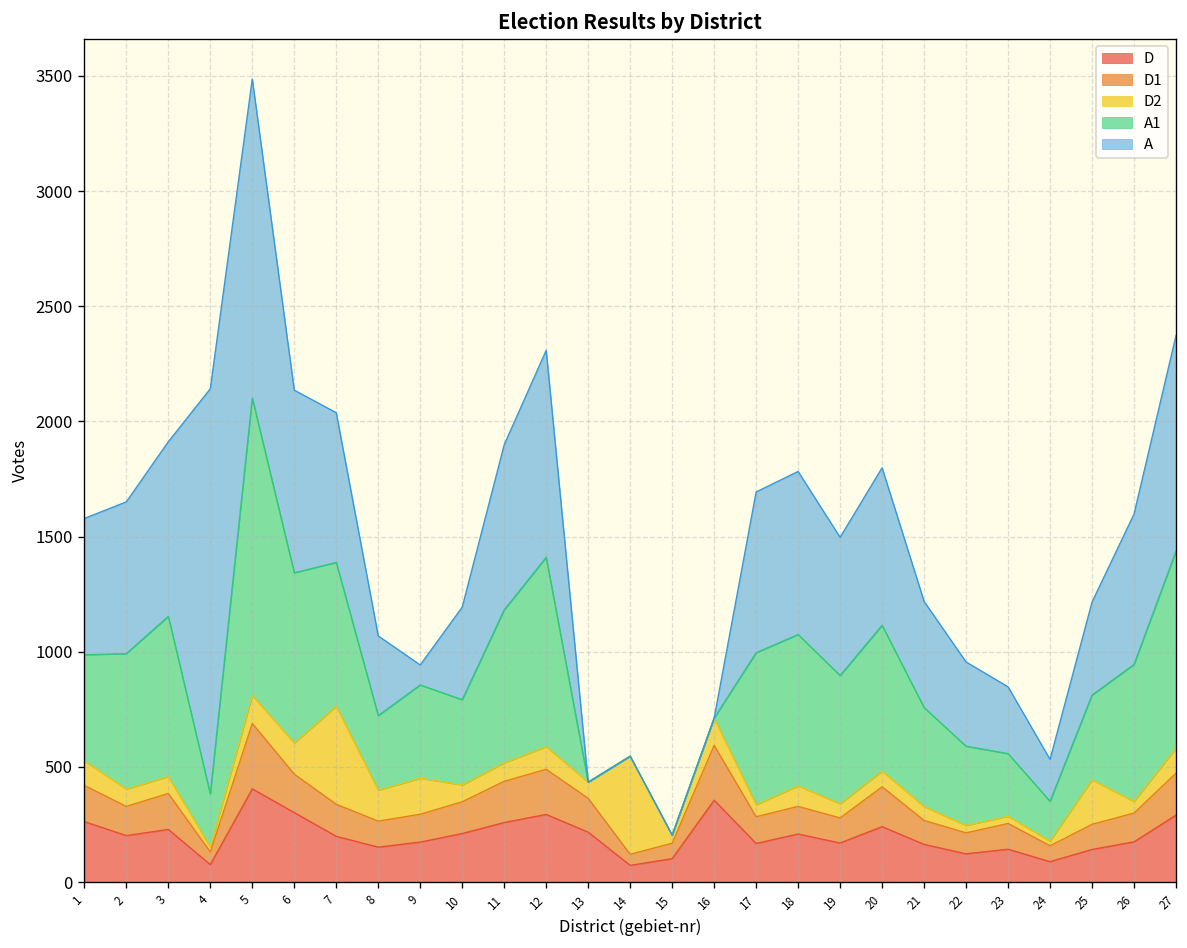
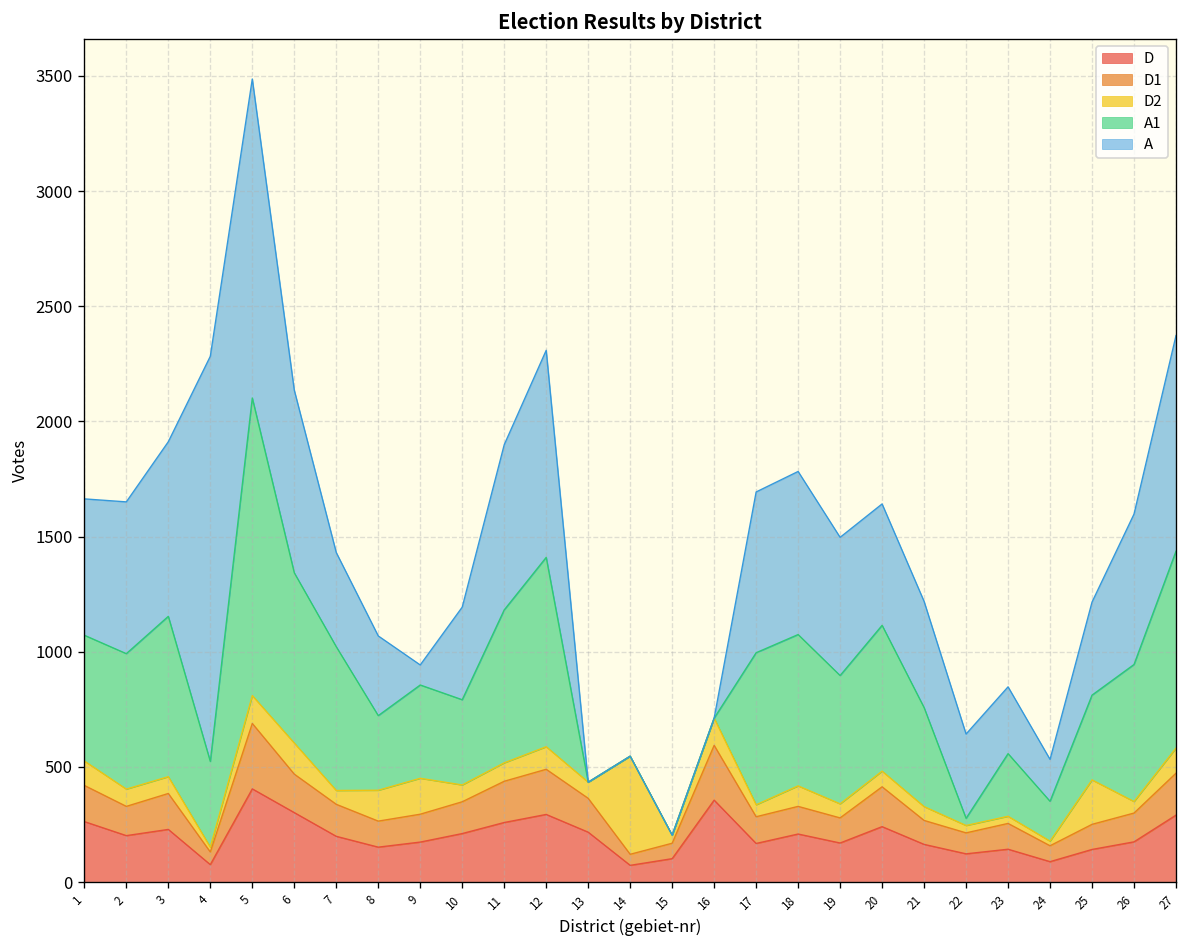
A1, 1: 460 -> 550
A1, 4: 230 -> 370
D2, 7: 430 -> 60
A, 7: 650 -> 410
A, 20: 680 -> 530
A1, 22: 340 -> 30
